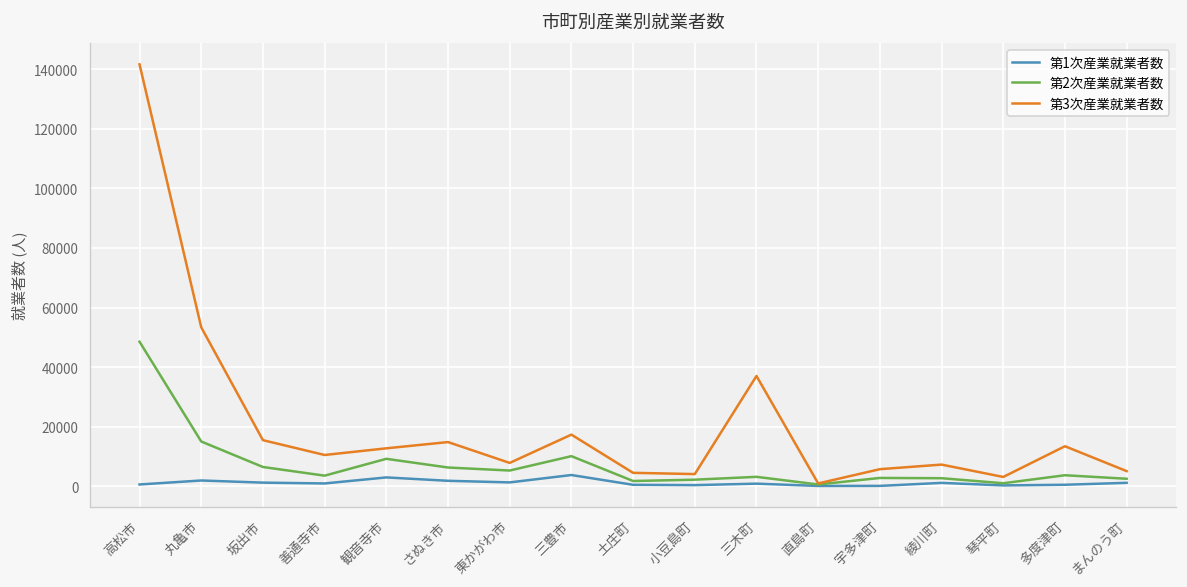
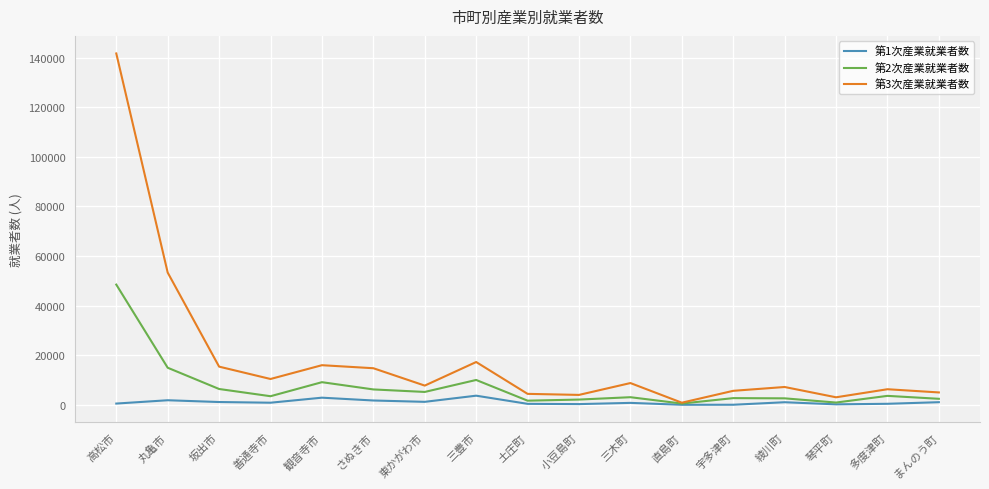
第3次産業就業者数, 観音寺市: 13000 -> 16000
第3次産業就業者数, 三木町: 37000 -> 9000
第3次産業就業者数, 多度津町: 13000 -> 6000
